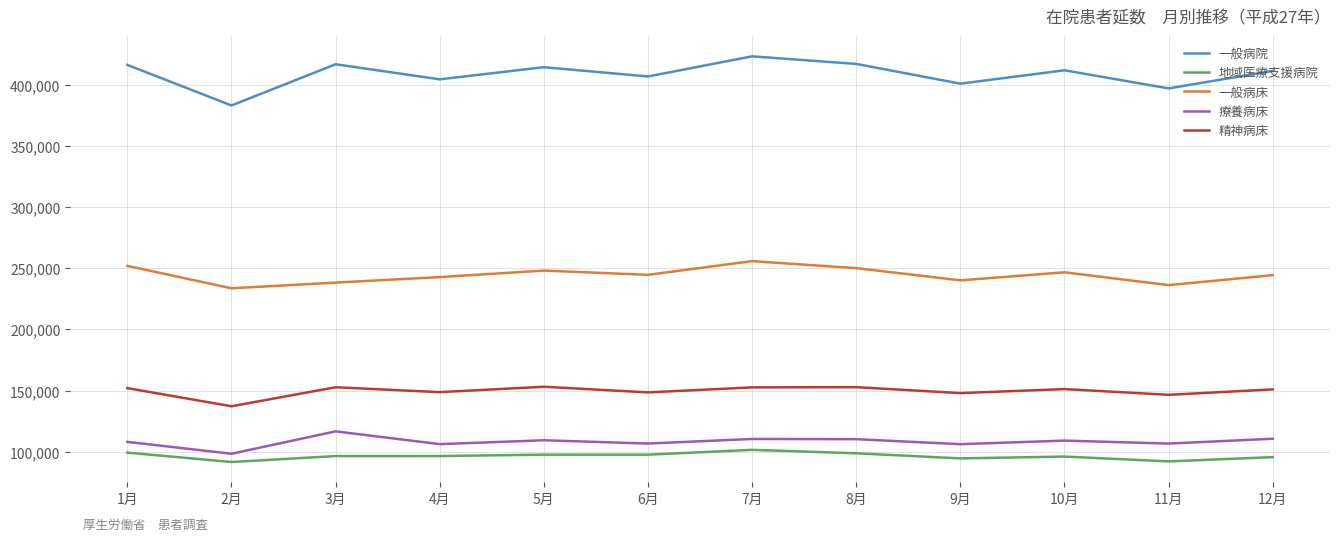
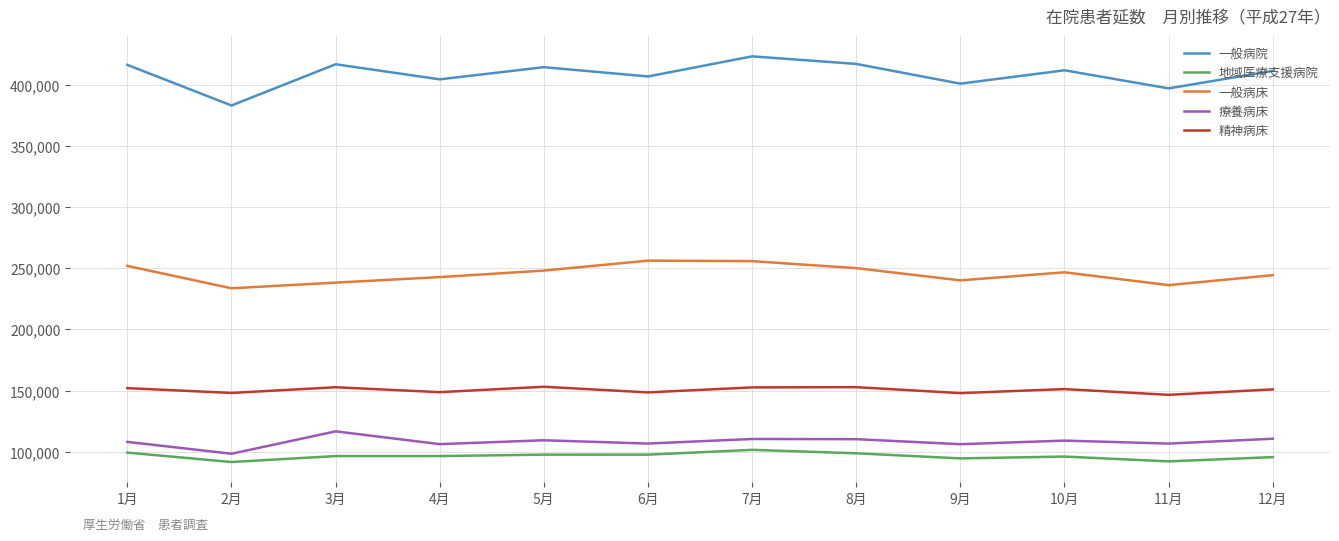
精神病床, 2月: 137,000 -> 148,000
一般病床, 6月: 245,000 -> 256,000
